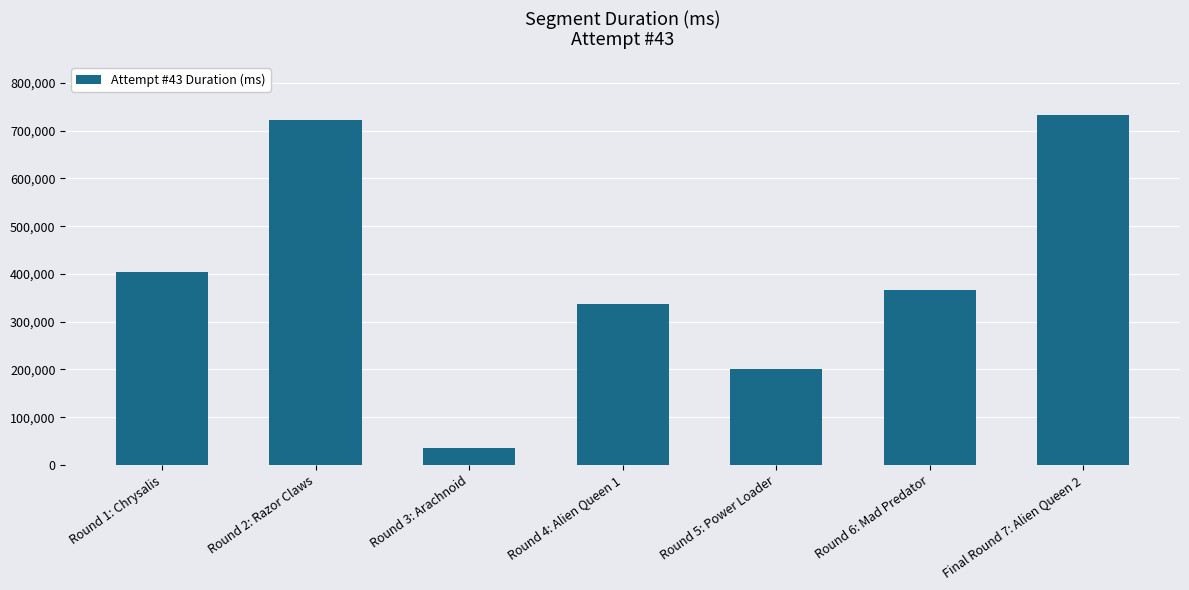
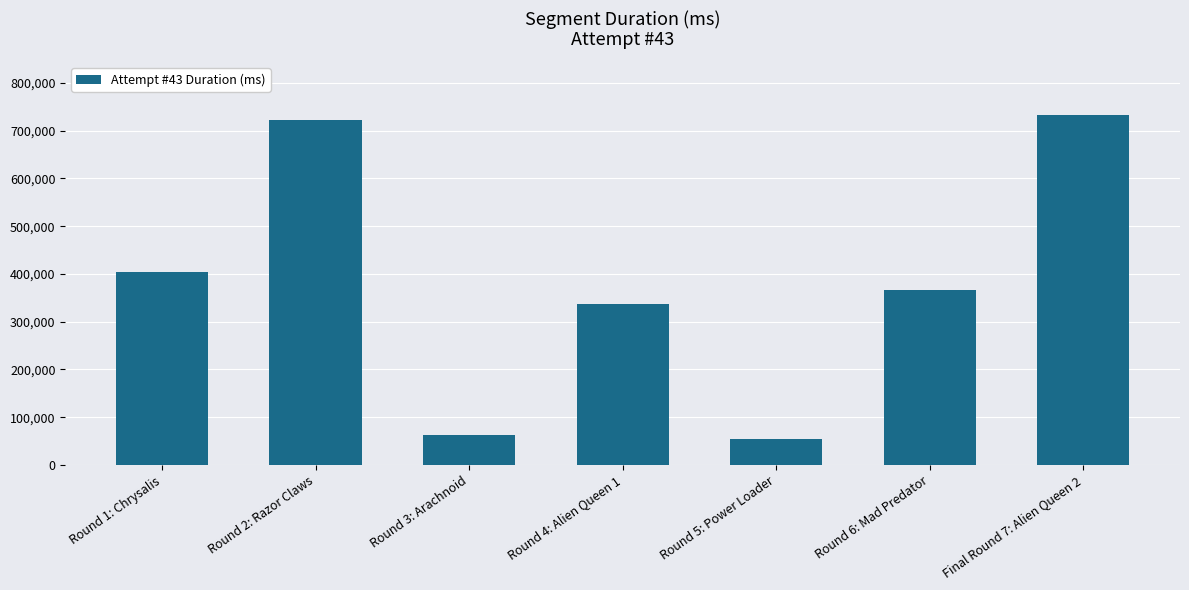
Round 3: Arachnoid: 40,000 -> 60,000
Round 5: Power Loader: 200,000 -> 50,000
